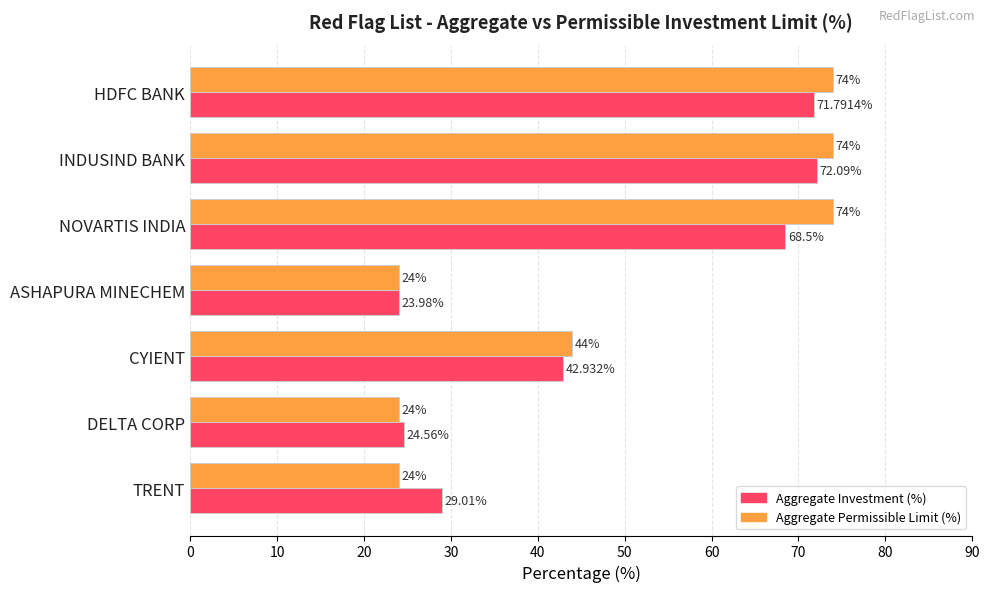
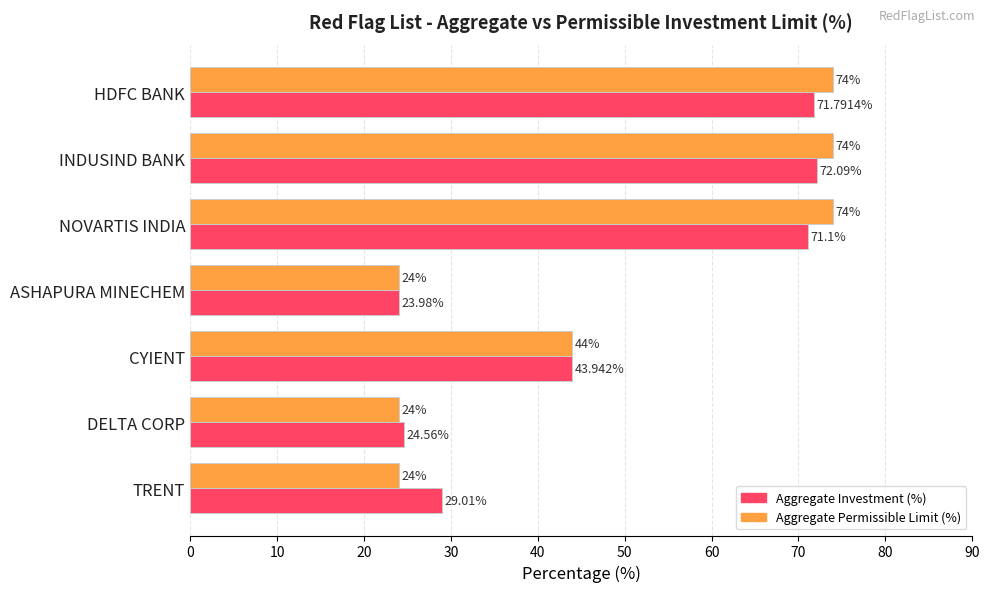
Aggregate Investment (%), NOVARTIS INDIA: 68.5% -> 71.1%
Aggregate Investment (%), CYIENT: 42.932% -> 43.942%
